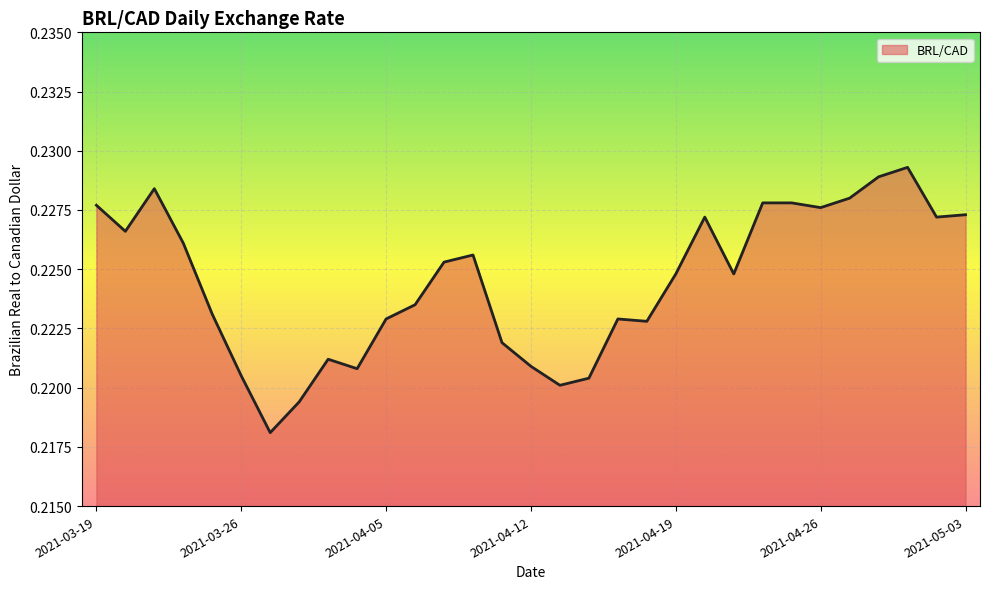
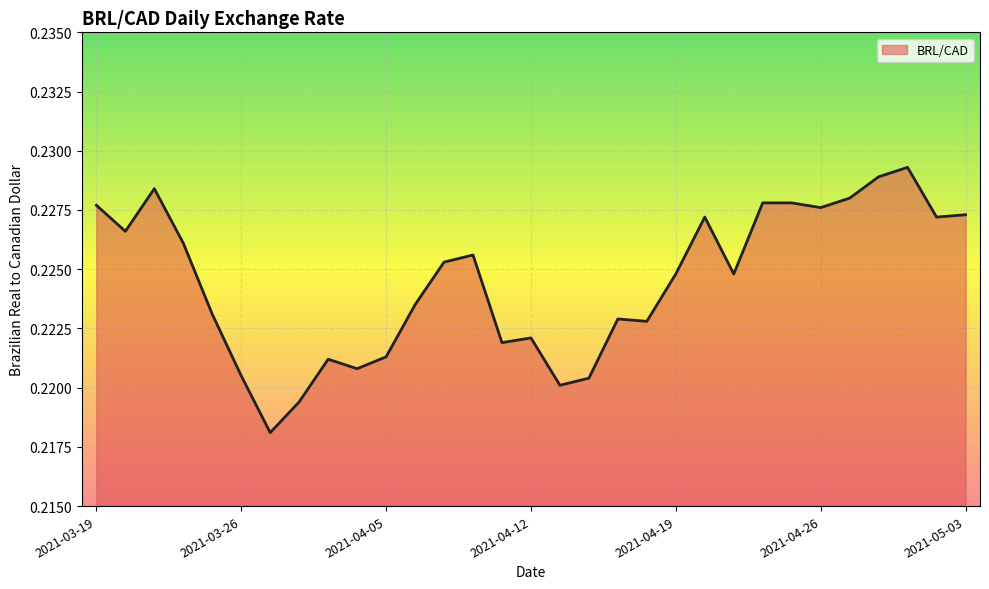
2021-04-05: 0.2229 -> 0.2213
2021-04-12: 0.2209 -> 0.2221
